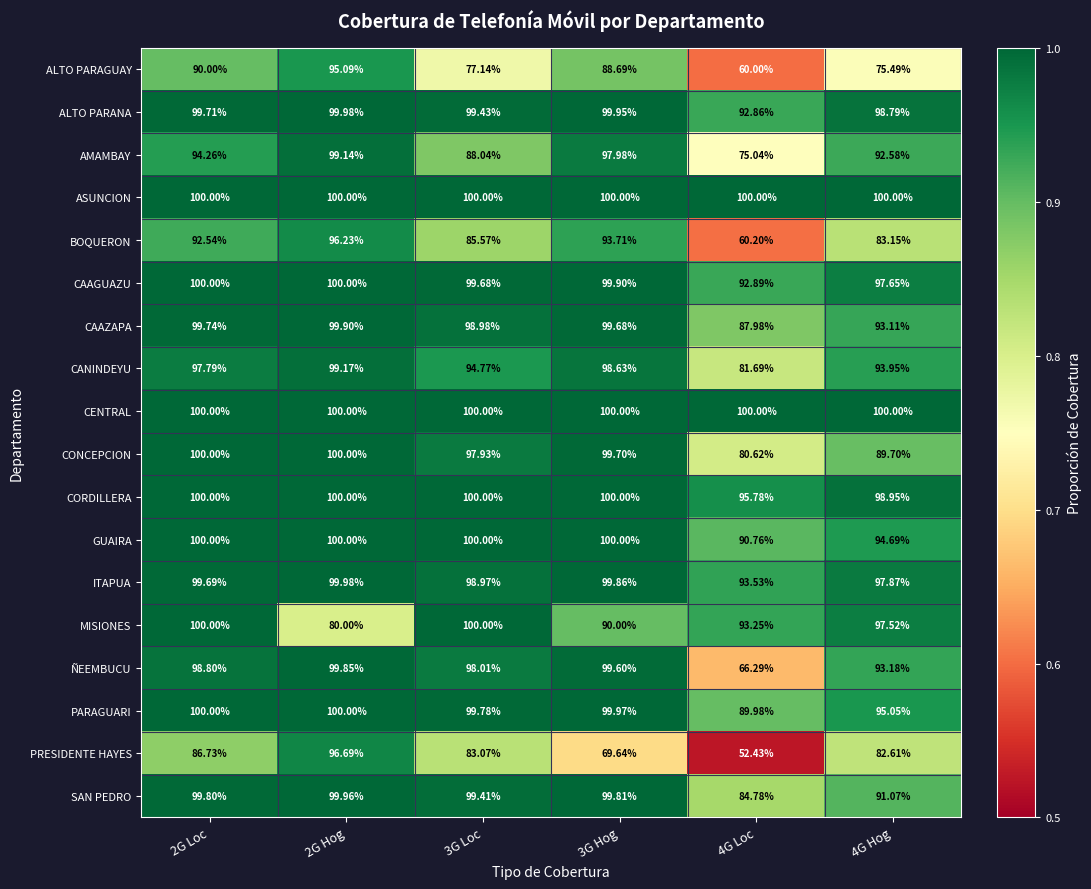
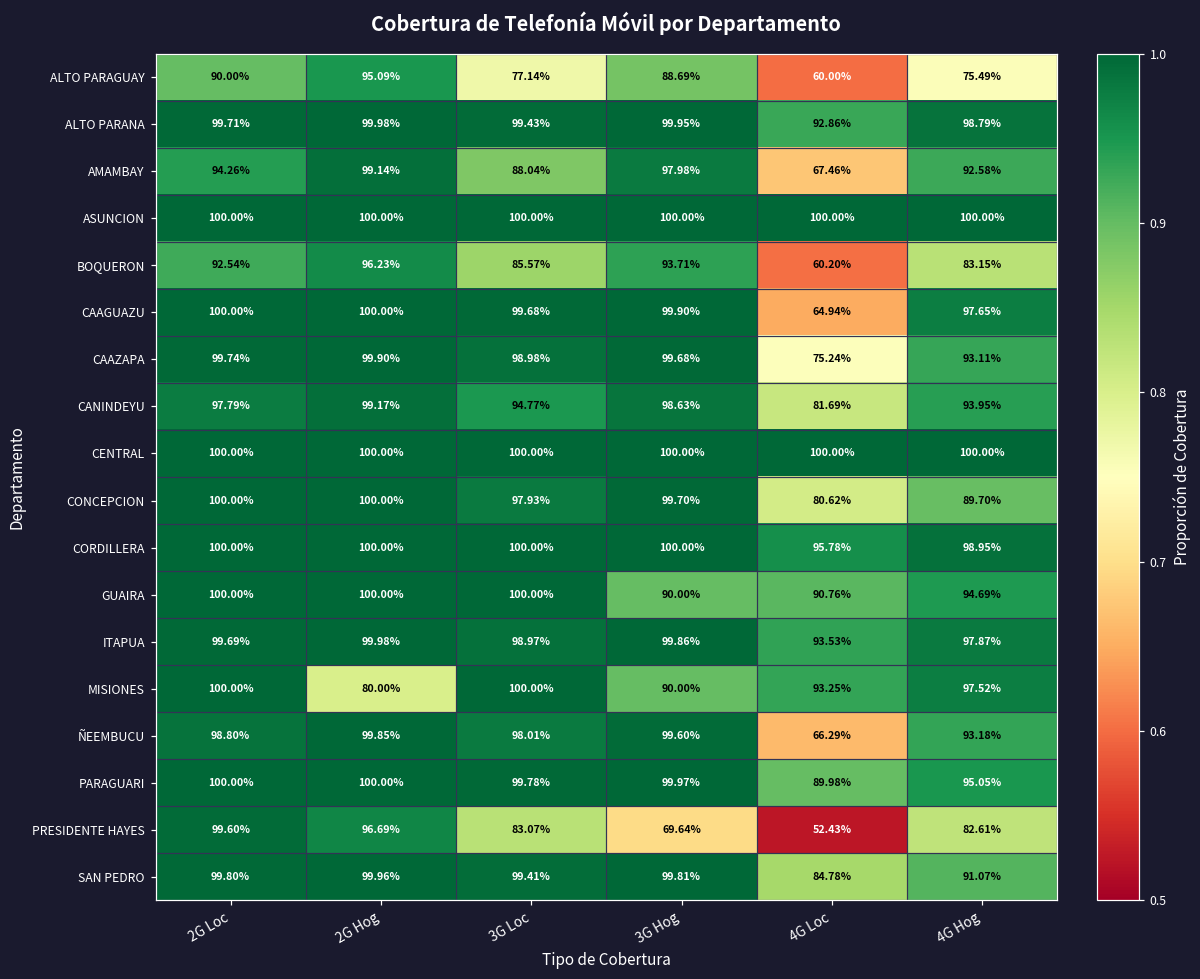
AMAMBAY, 4G Loc: 75.04% -> 67.46%
CAAGUAZU, 4G Loc: 92.89% -> 64.94%
CAAZAPA, 4G Loc: 87.98% -> 75.24%
GUAIRA, 3G Hog: 100.00% -> 90.00%
PRESIDENTE HAYES, 2G Loc: 86.73% -> 99.60%
